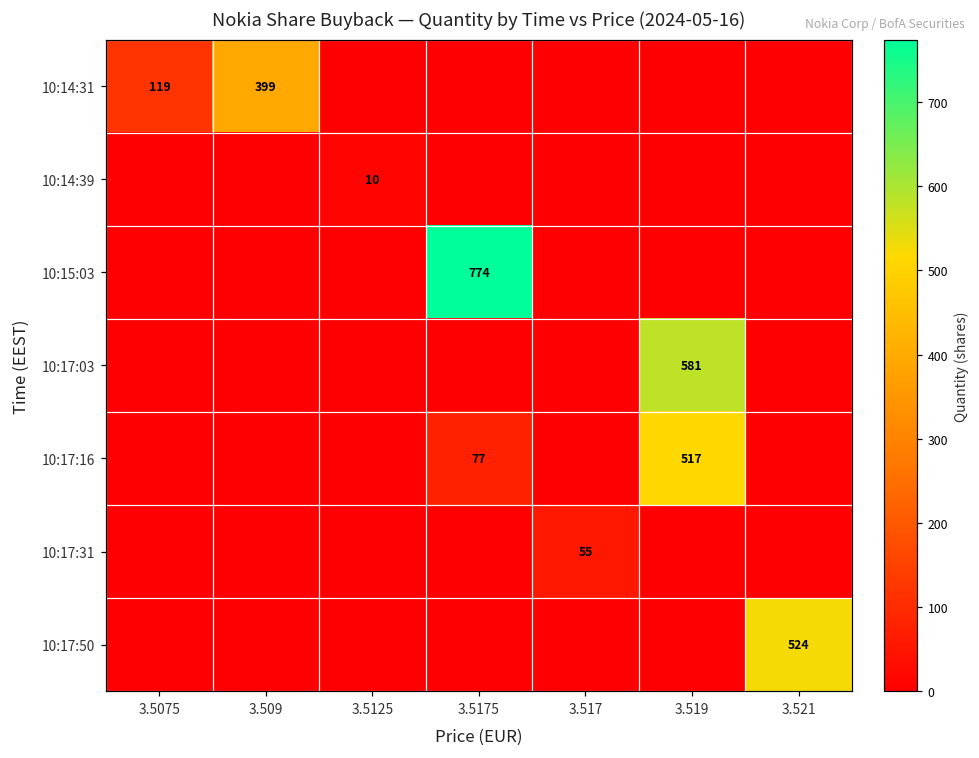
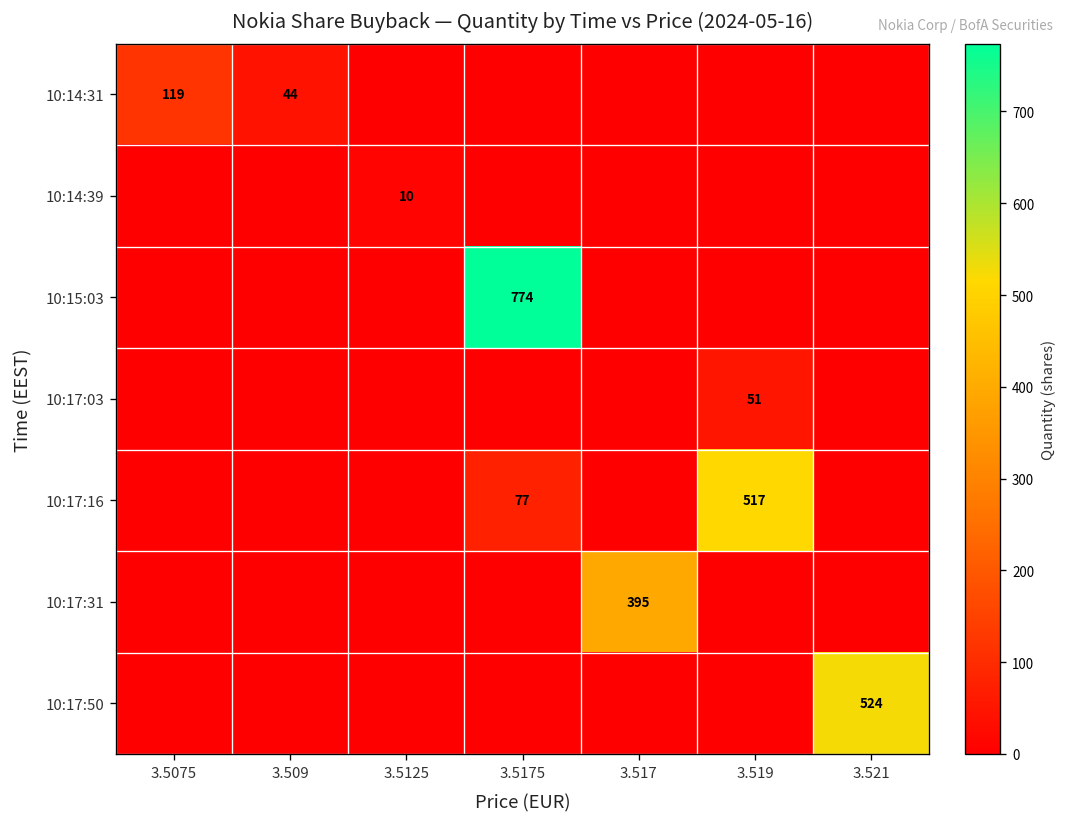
10:14:31, 3.509: 399 -> 44
10:17:03, 3.519: 581 -> 51
10:17:31, 3.517: 55 -> 395
